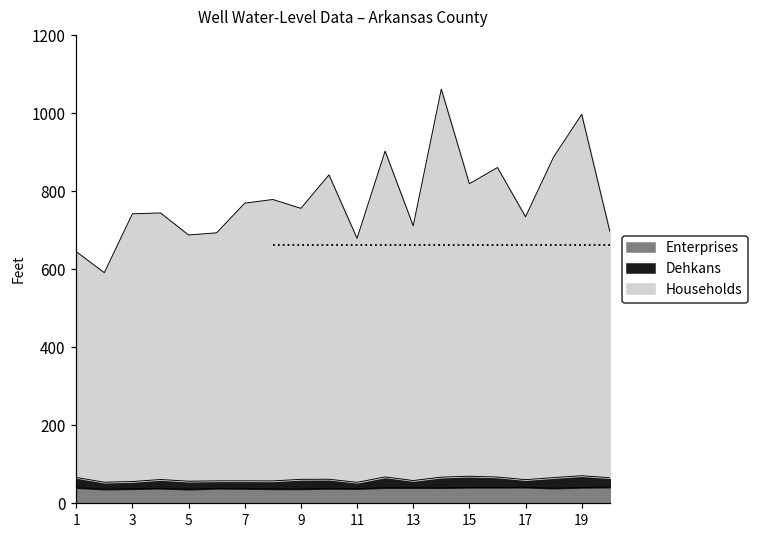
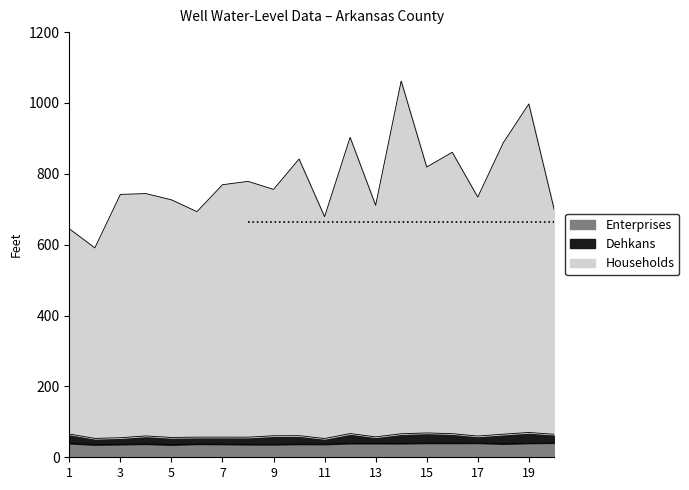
Households, 5: 630 -> 670
